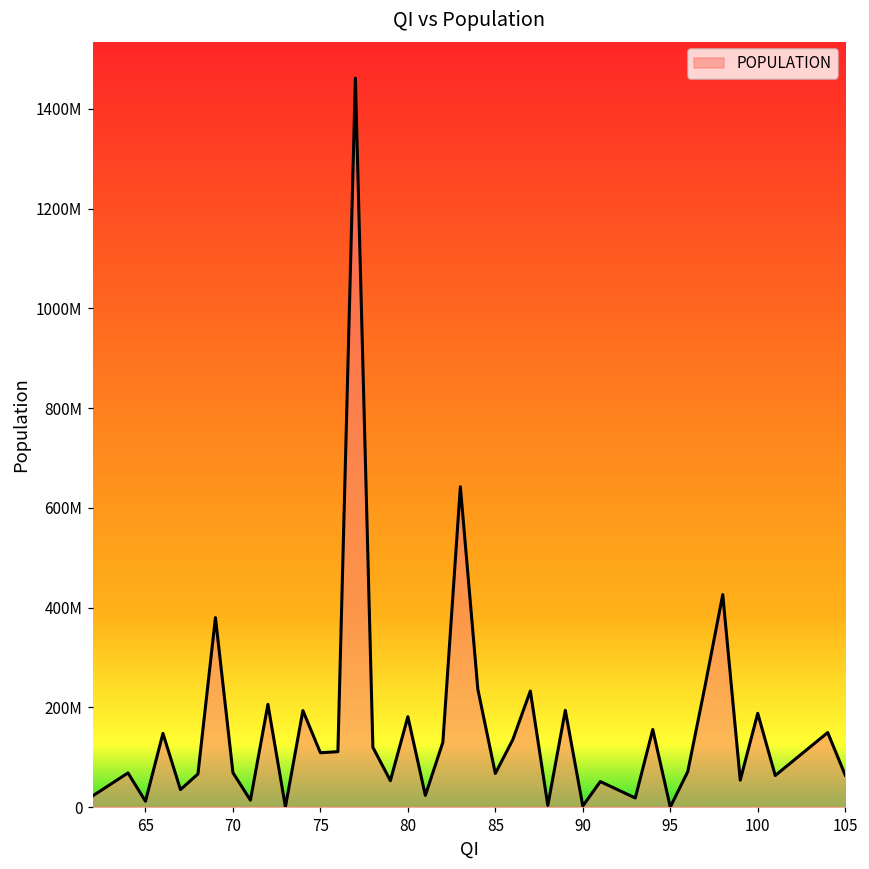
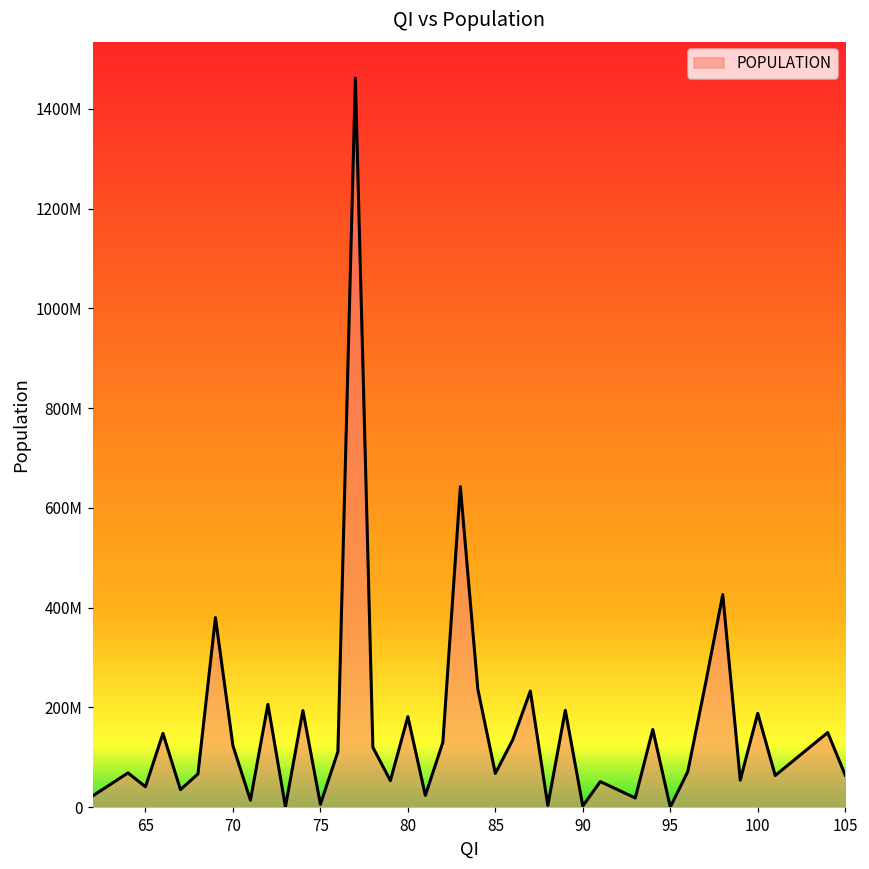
65: 10000000 -> 40000000
70: 70000000 -> 120000000
75: 110000000 -> 10000000
